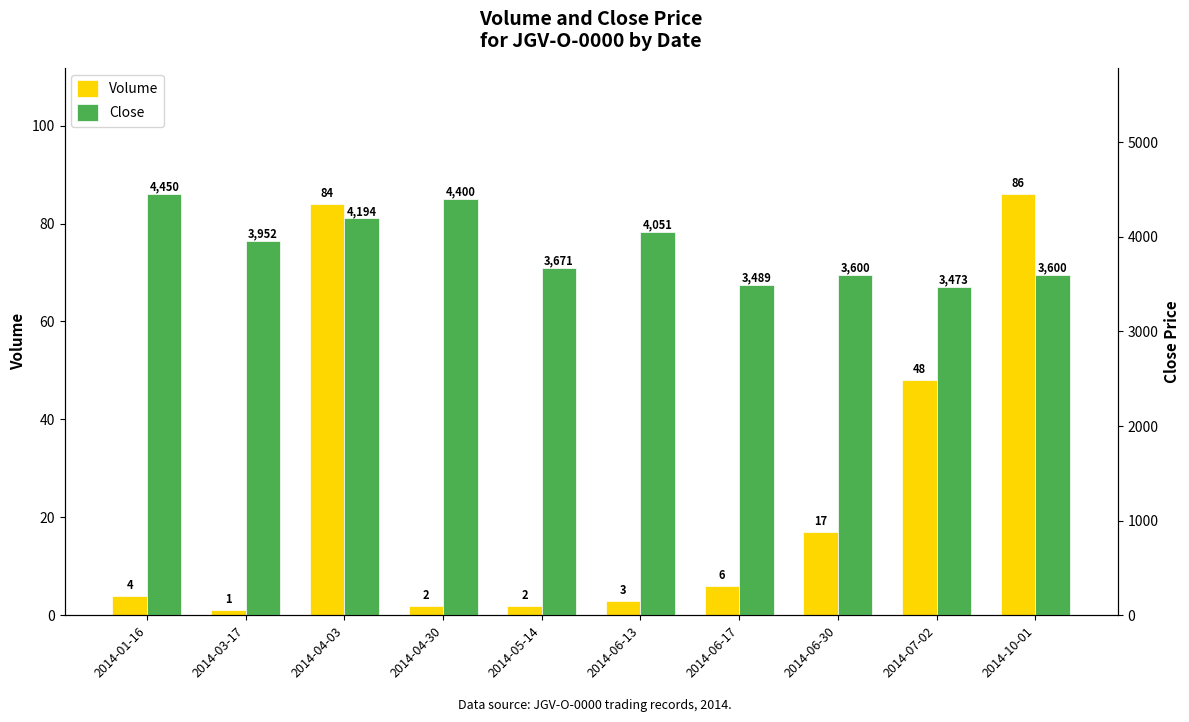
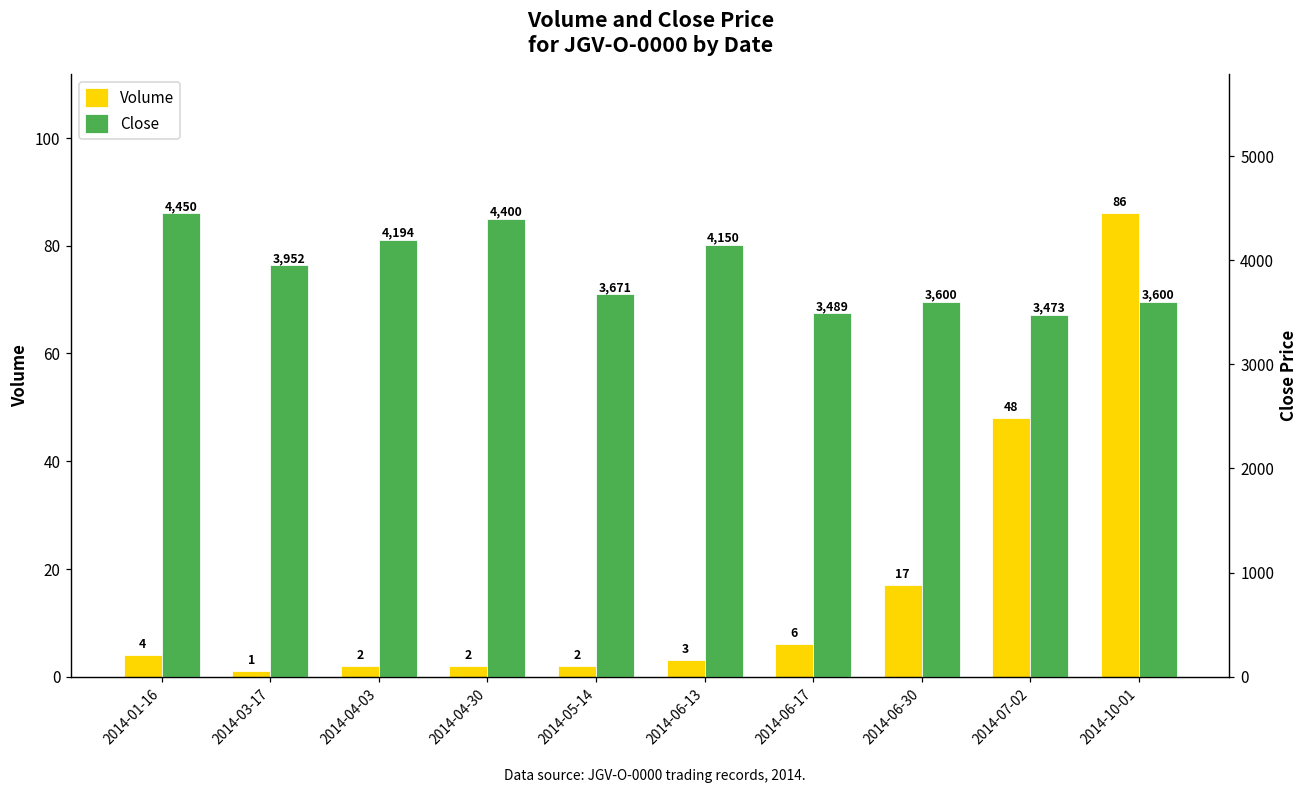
Volume, 2014-04-03: 84 -> 2
Close, 2014-06-13: 4,051 -> 4,150
